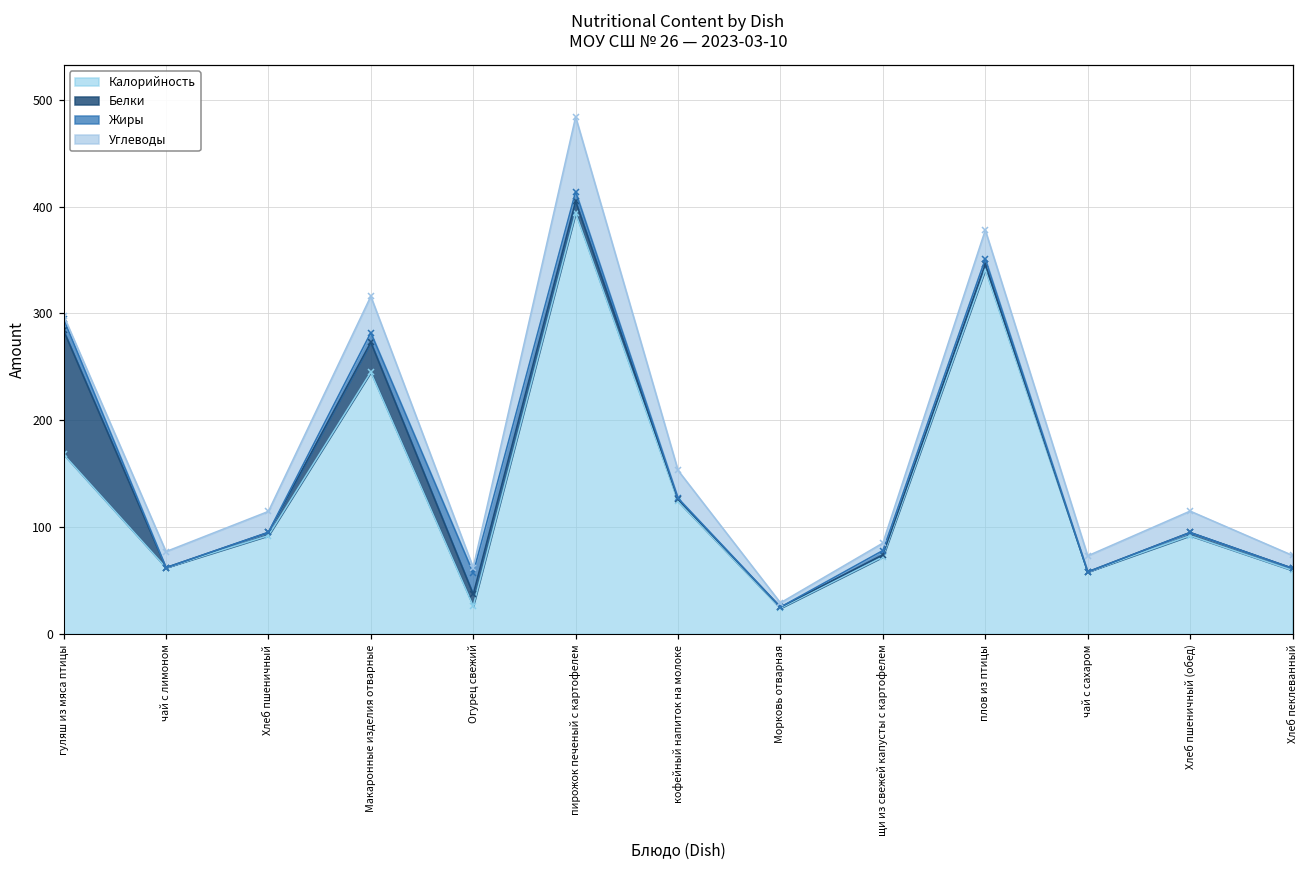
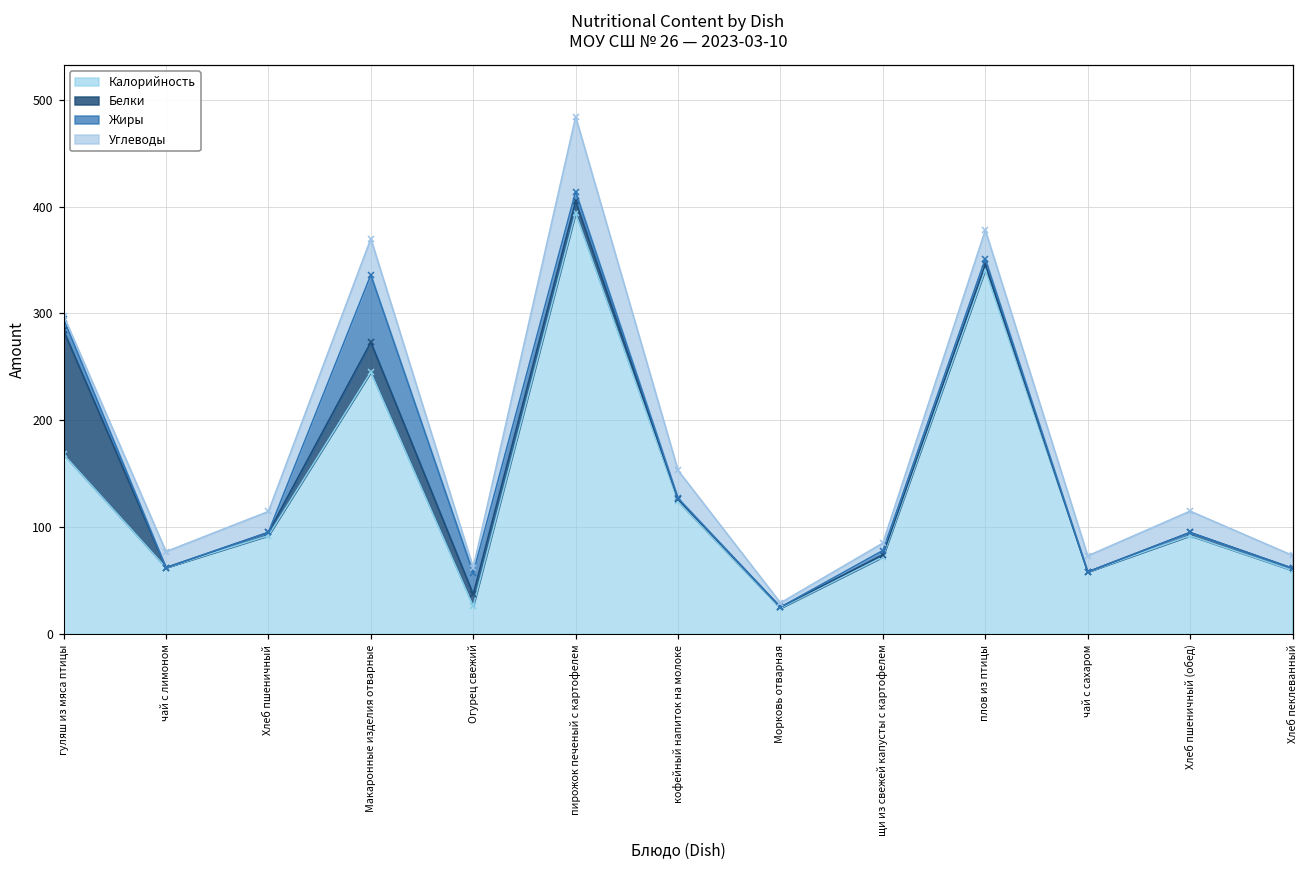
Жиры, Макаронные изделия отварные: 10 -> 60
